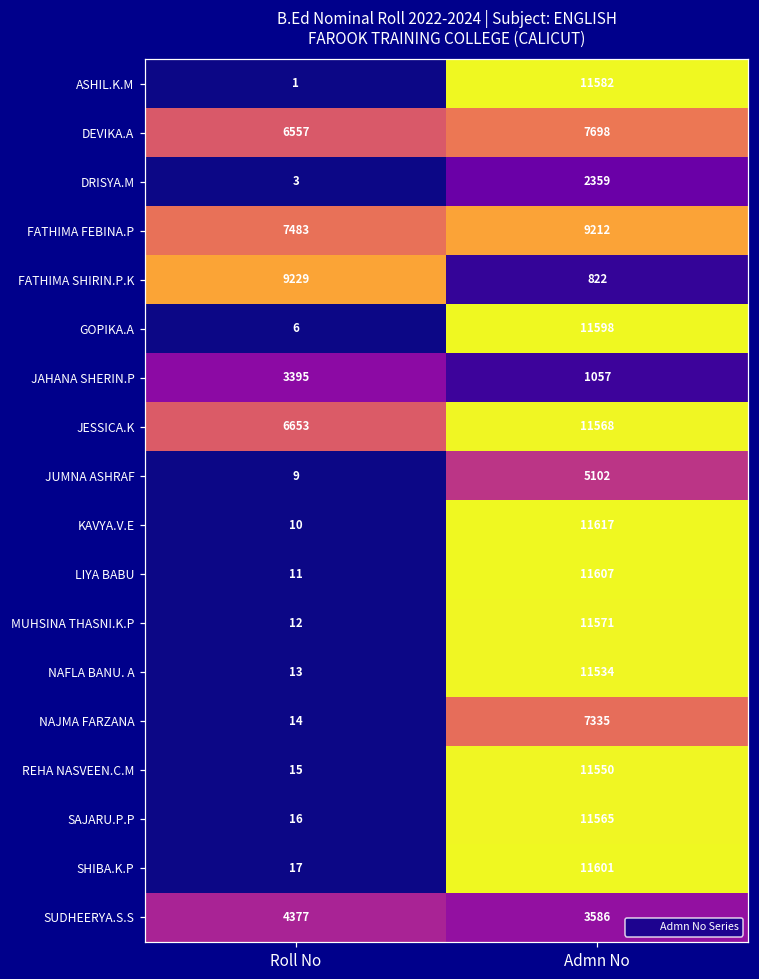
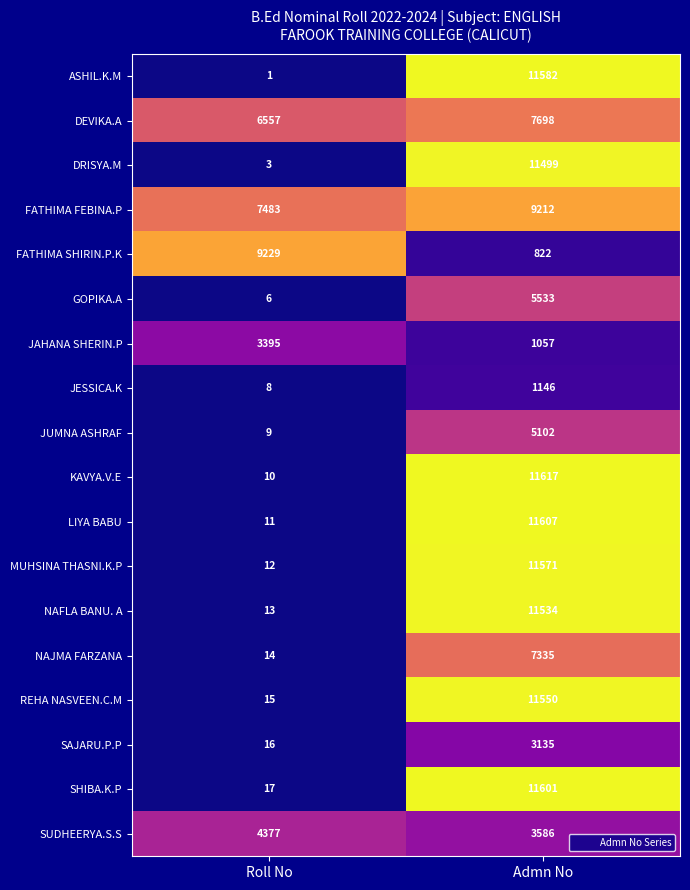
DRISYA.M, Admn No: 2359 -> 11499
GOPIKA.A, Admn No: 11598 -> 5533
JESSICA.K, Roll No: 6653 -> 8
JESSICA.K, Admn No: 11568 -> 1146
SAJARU.P.P, Admn No: 11565 -> 3135
